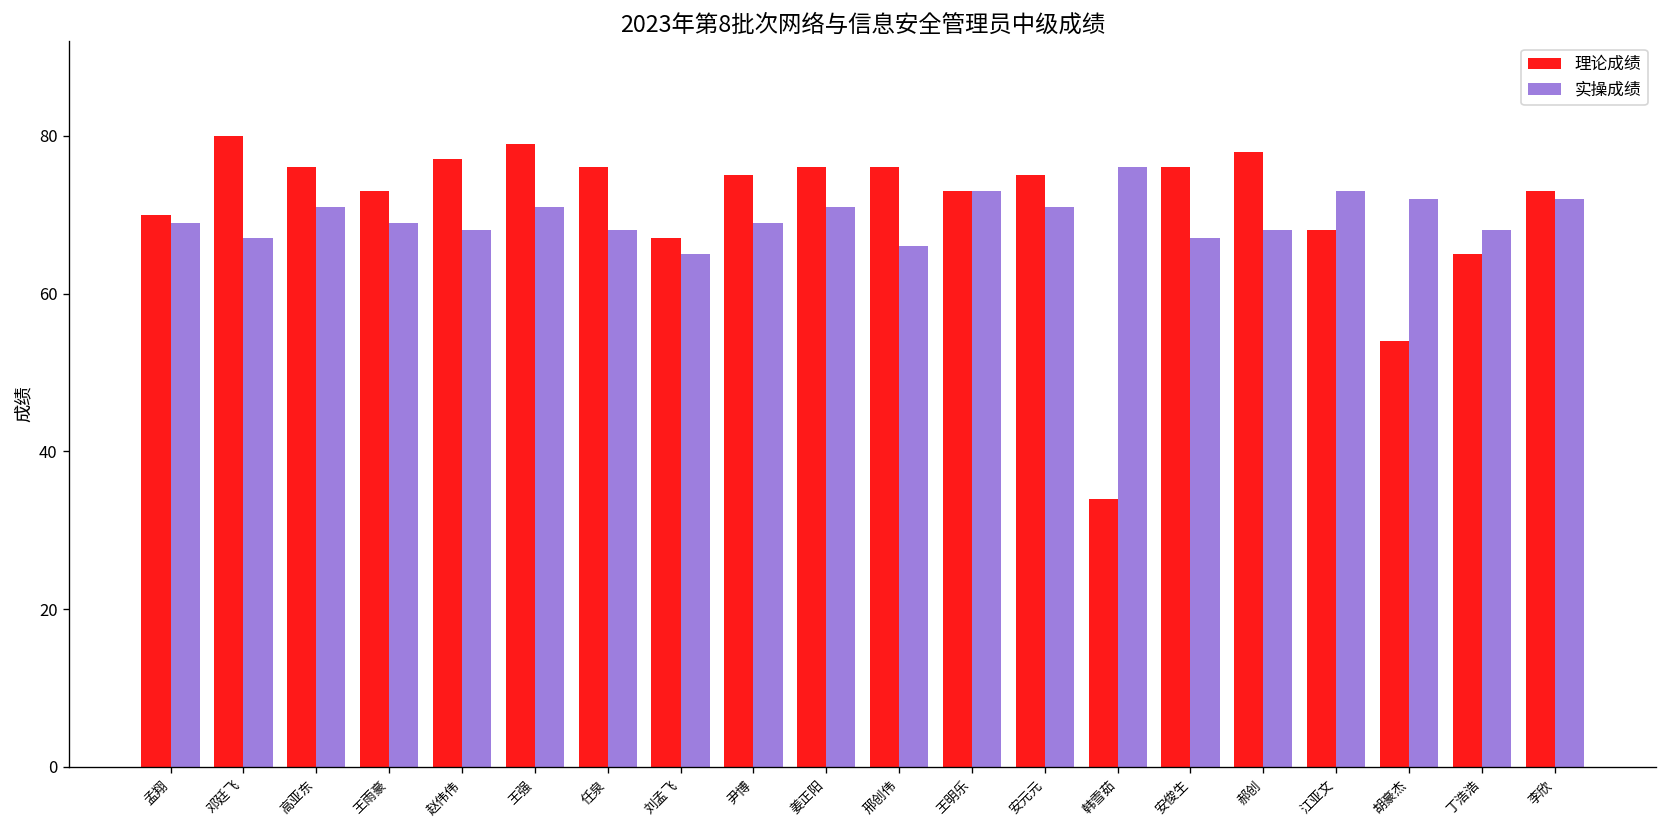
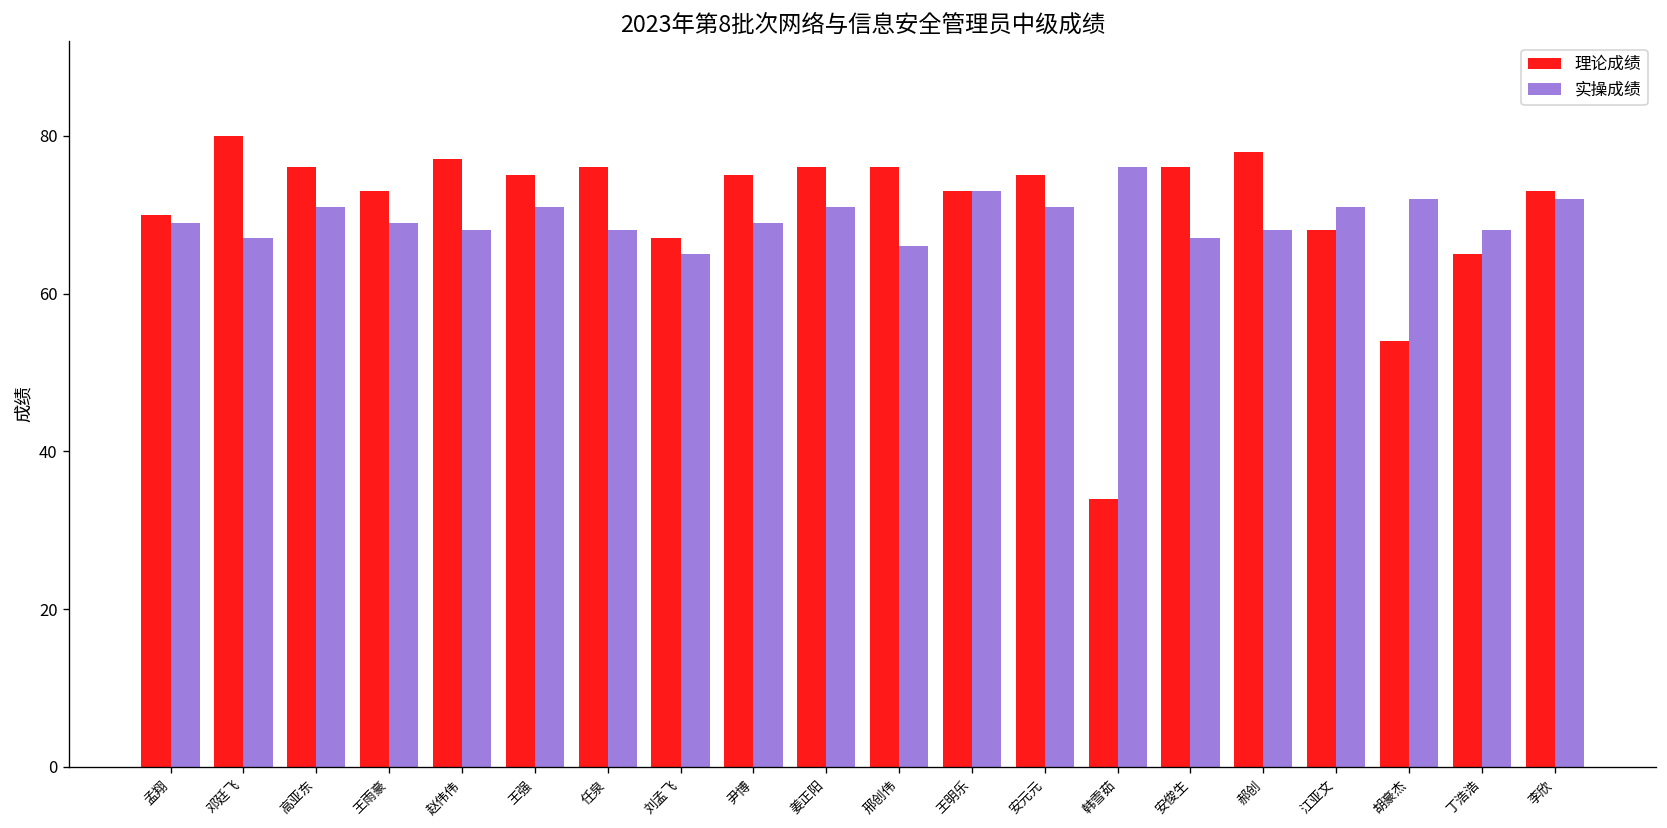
理论成绩, 王强: 79 -> 75
实操成绩, 江亚文: 73 -> 71
